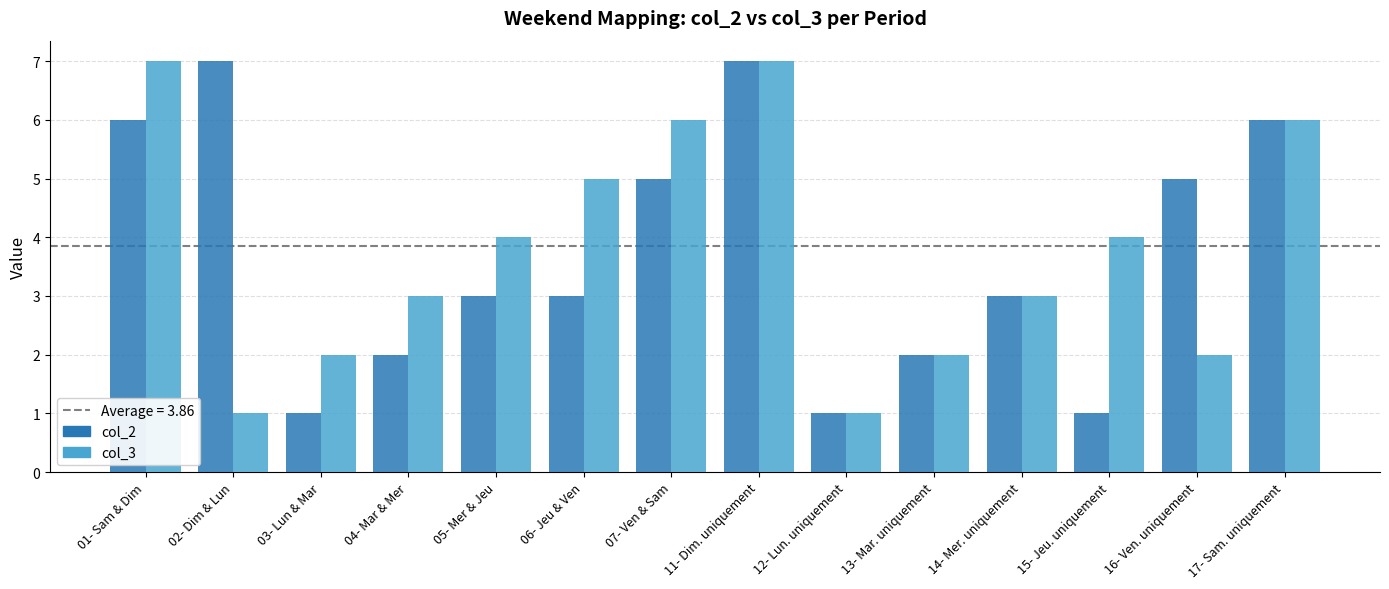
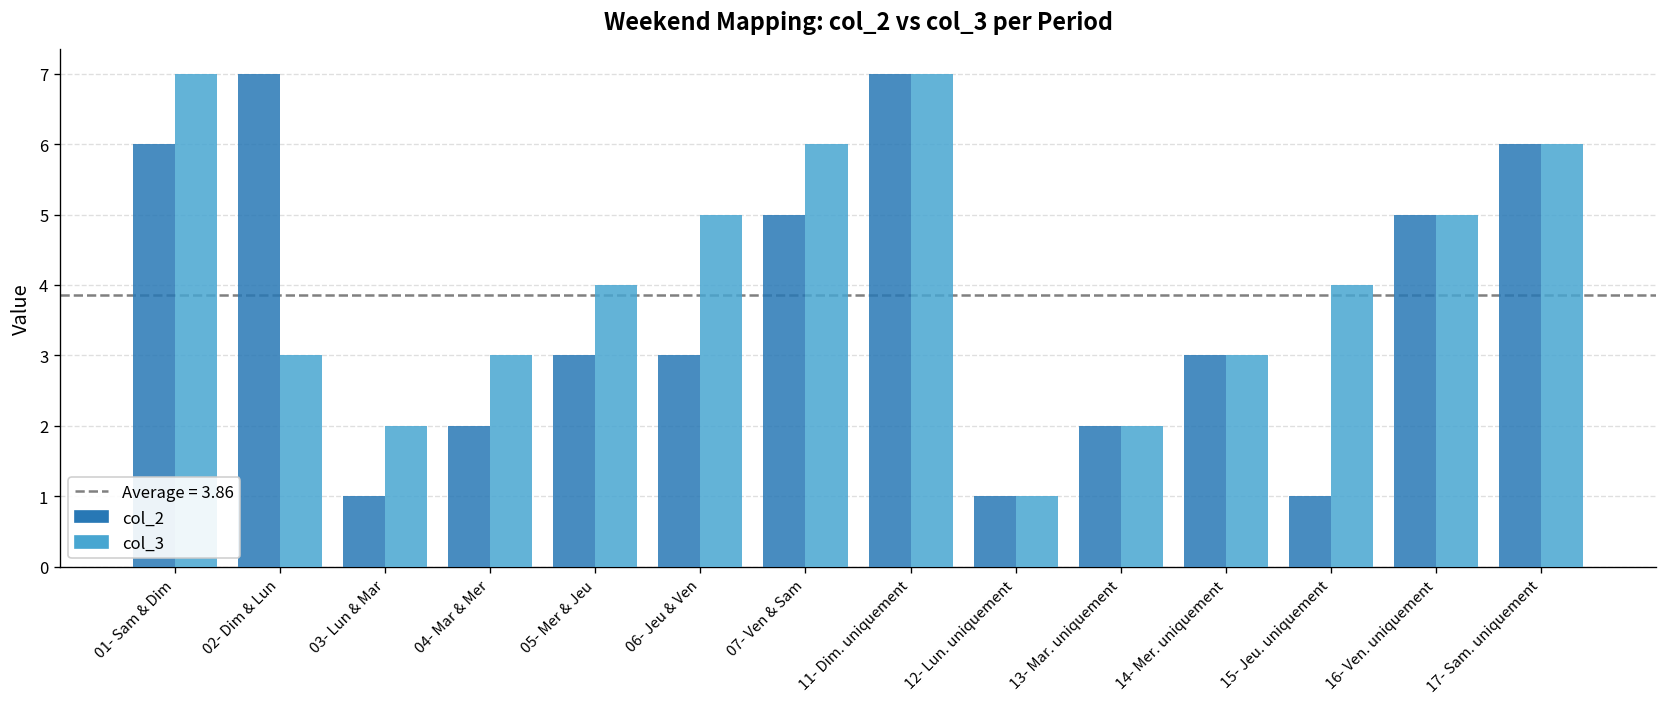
col_3, 02- Dim & Lun: 1 -> 3
col_3, 16- Ven. uniquement: 2 -> 5
